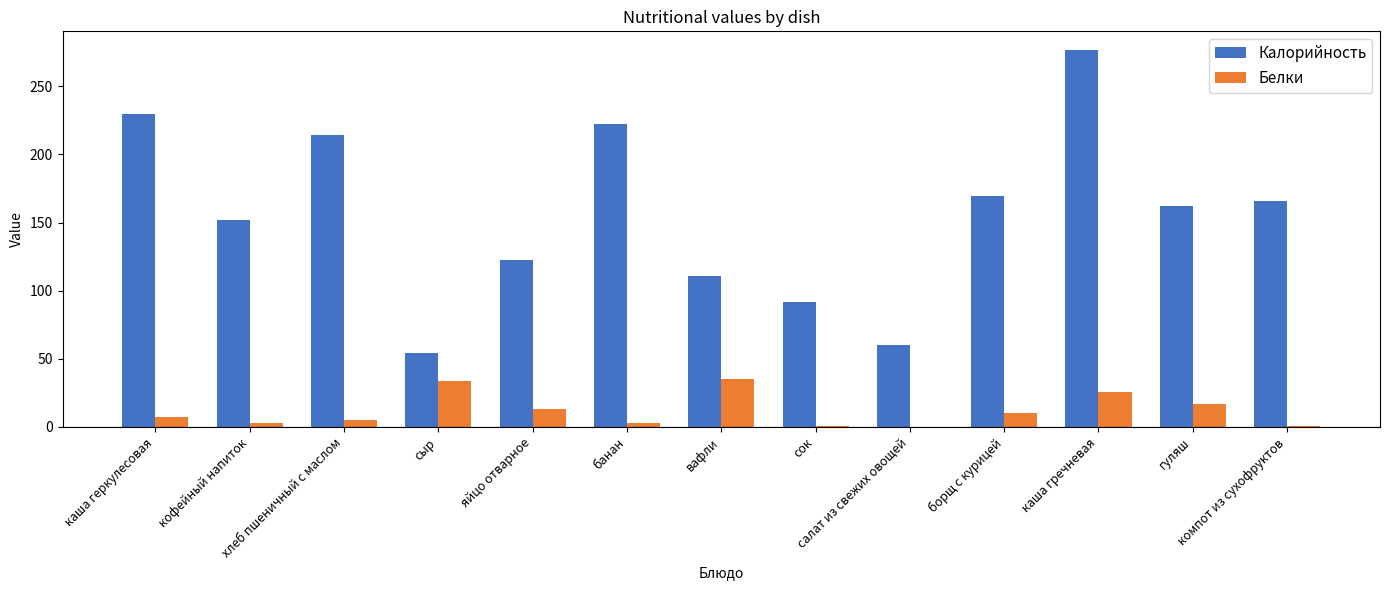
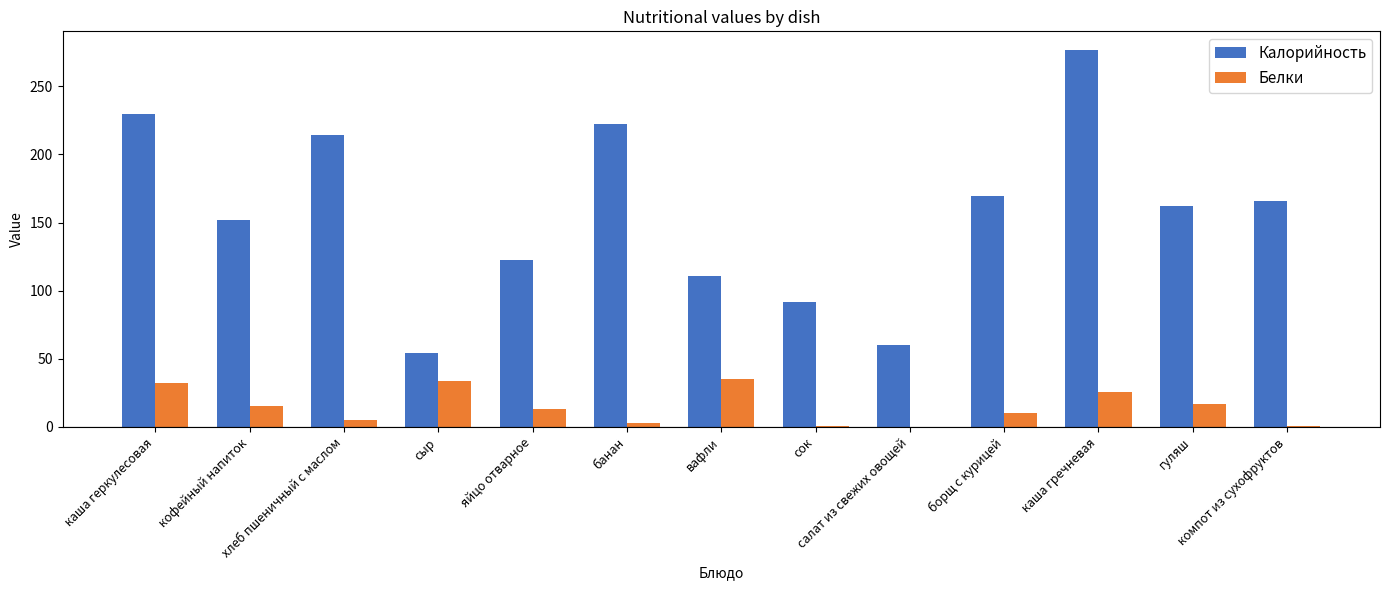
Белки, каша геркулесовая: 7 -> 32
Белки, кофейный напиток: 3 -> 16
